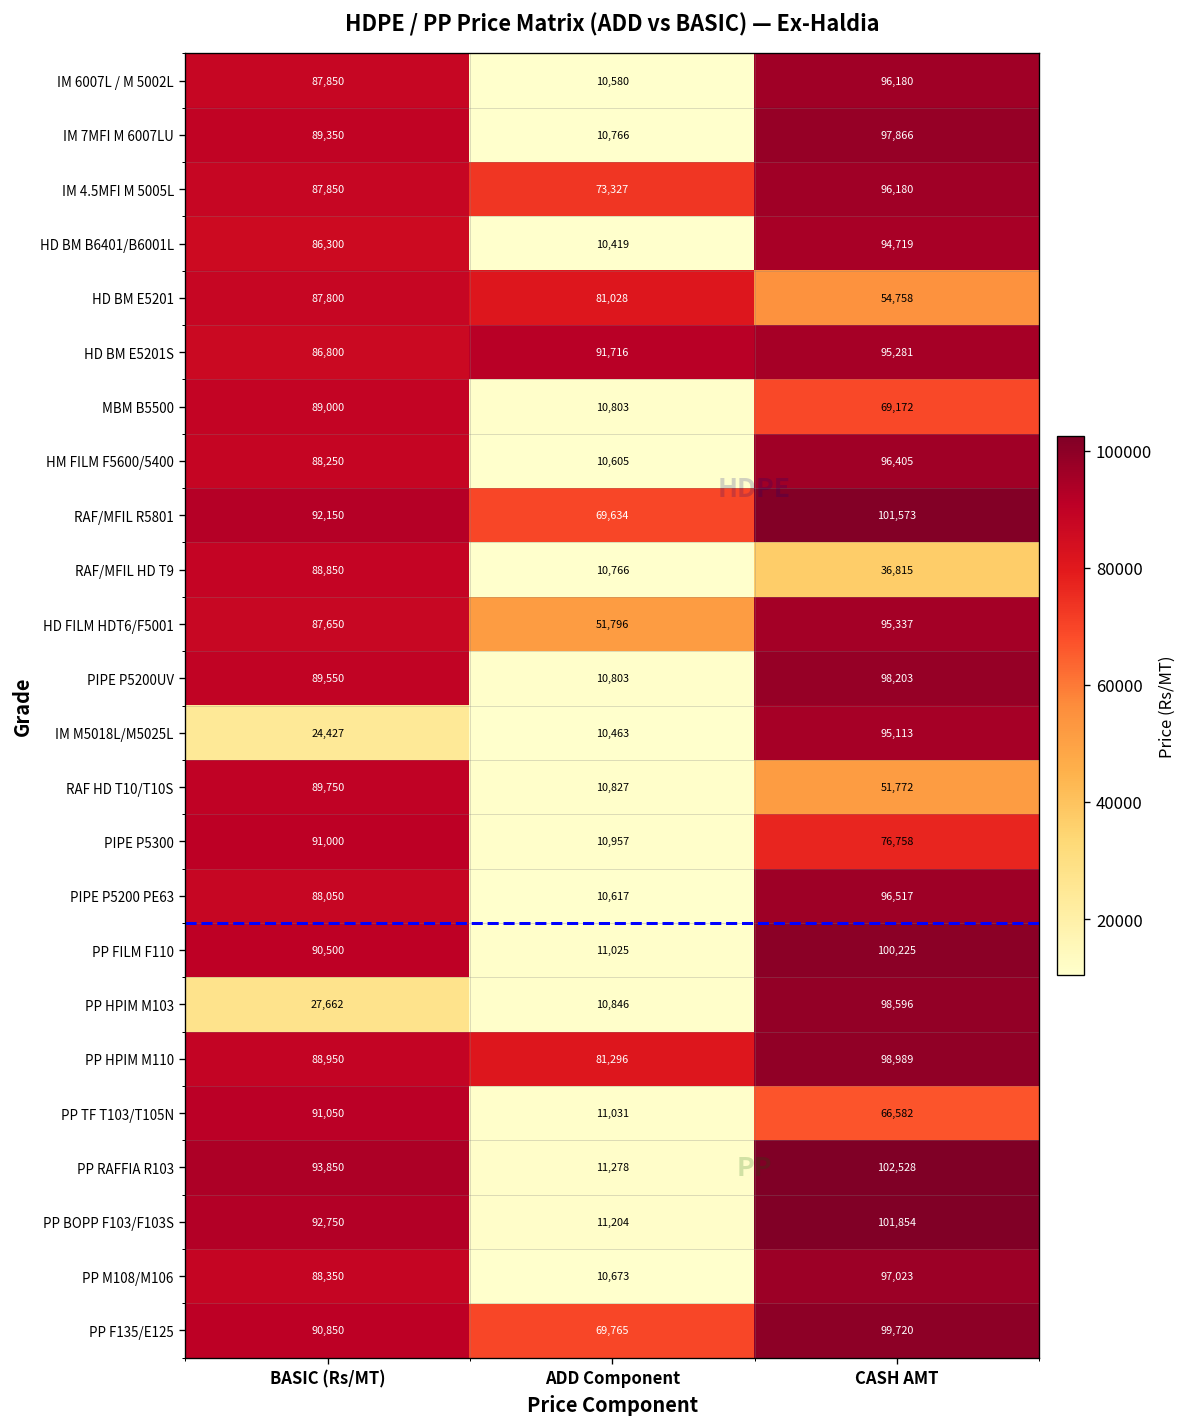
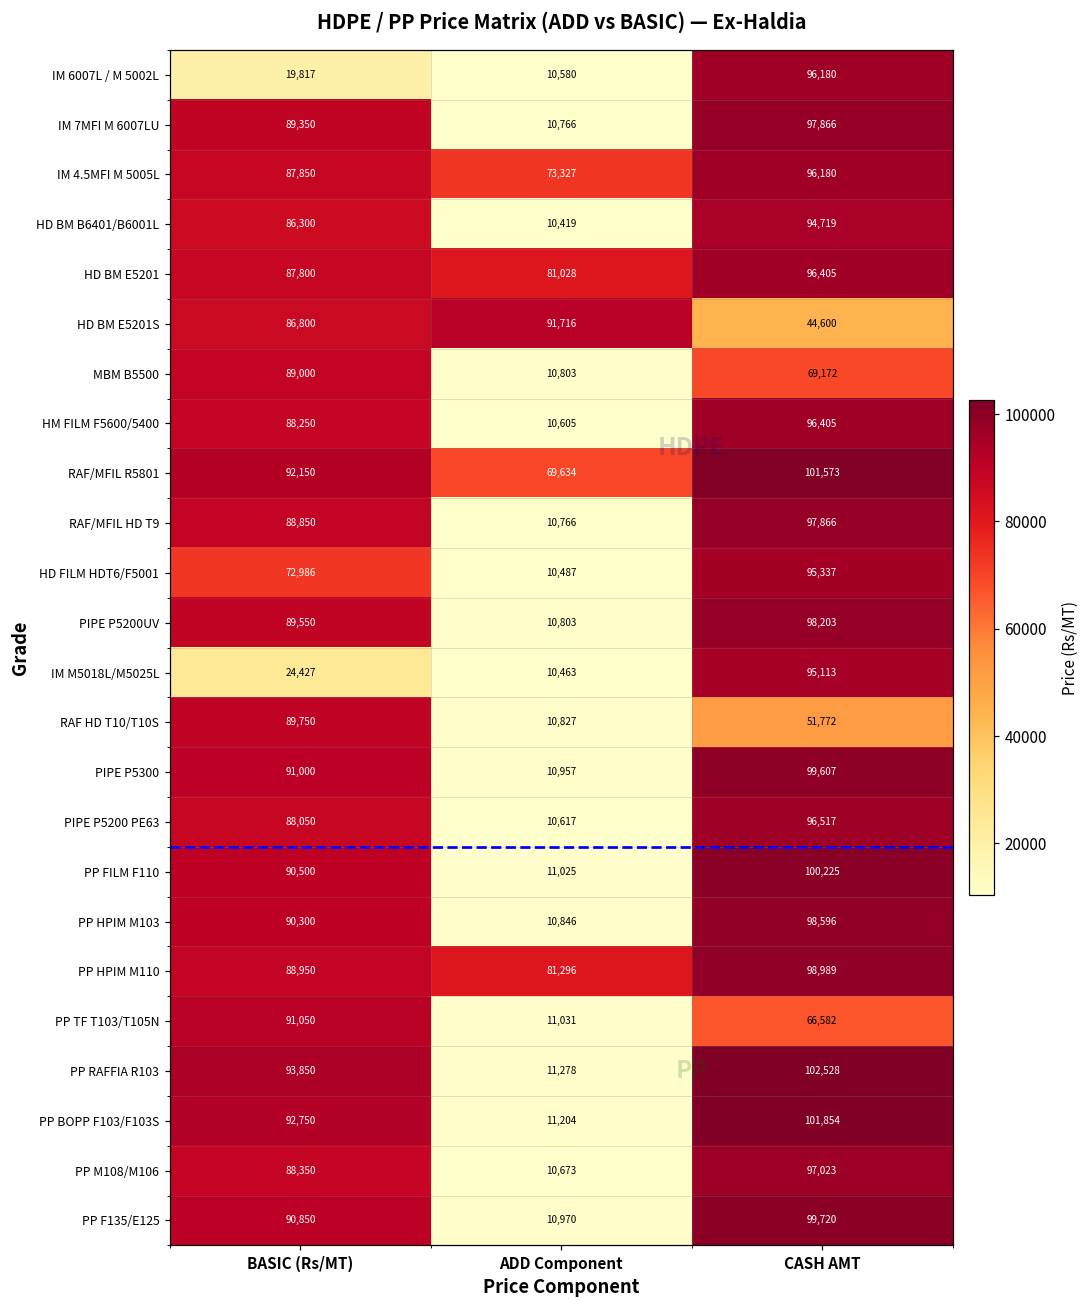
IM 6007L / M 5002L, BASIC (Rs/MT): 87,850 -> 19,817
HD BM E5201, CASH AMT: 54,758 -> 96,405
HD BM E5201S, CASH AMT: 95,281 -> 44,600
RAF/MFIL HD T9, CASH AMT: 36,815 -> 97,866
HD FILM HDT6/F5001, BASIC (Rs/MT): 87,650 -> 72,986
HD FILM HDT6/F5001, ADD Component: 51,796 -> 10,487
PIPE P5300, CASH AMT: 76,758 -> 99,607
PP HPIM M103, BASIC (Rs/MT): 27,662 -> 90,300
PP F135/E125, ADD Component: 69,765 -> 10,970
